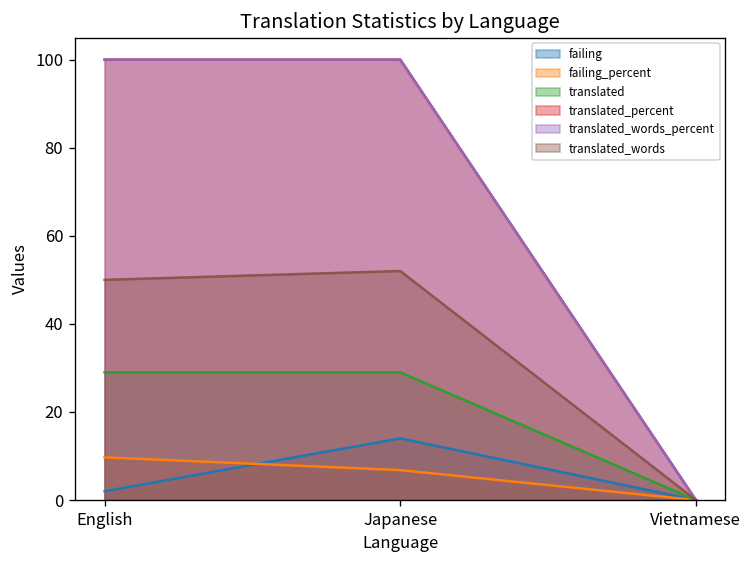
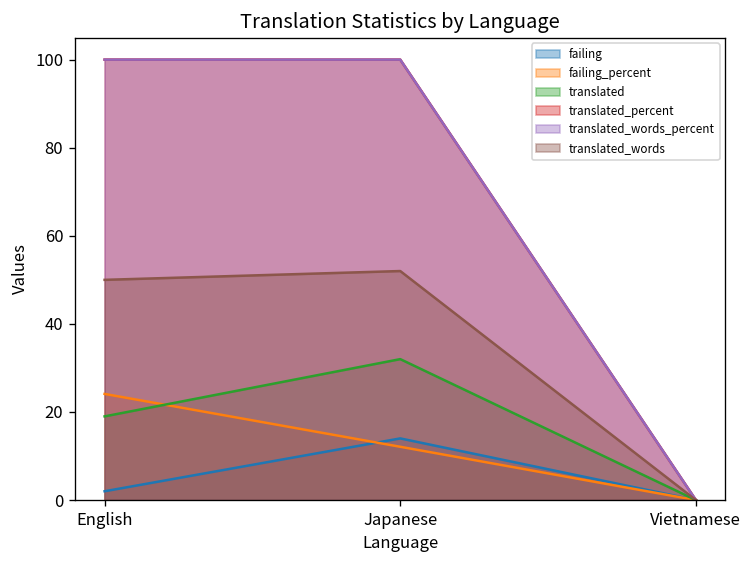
failing_percent, English: 10 -> 24
translated, English: 29 -> 19
failing_percent, Japanese: 7 -> 12
translated, Japanese: 29 -> 32
